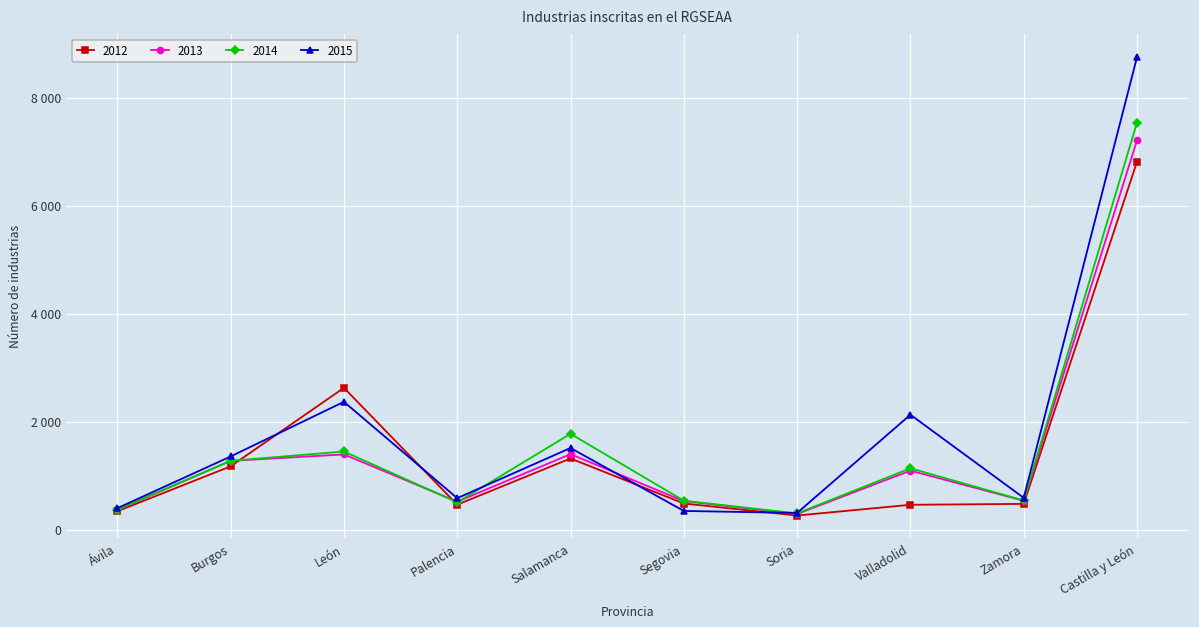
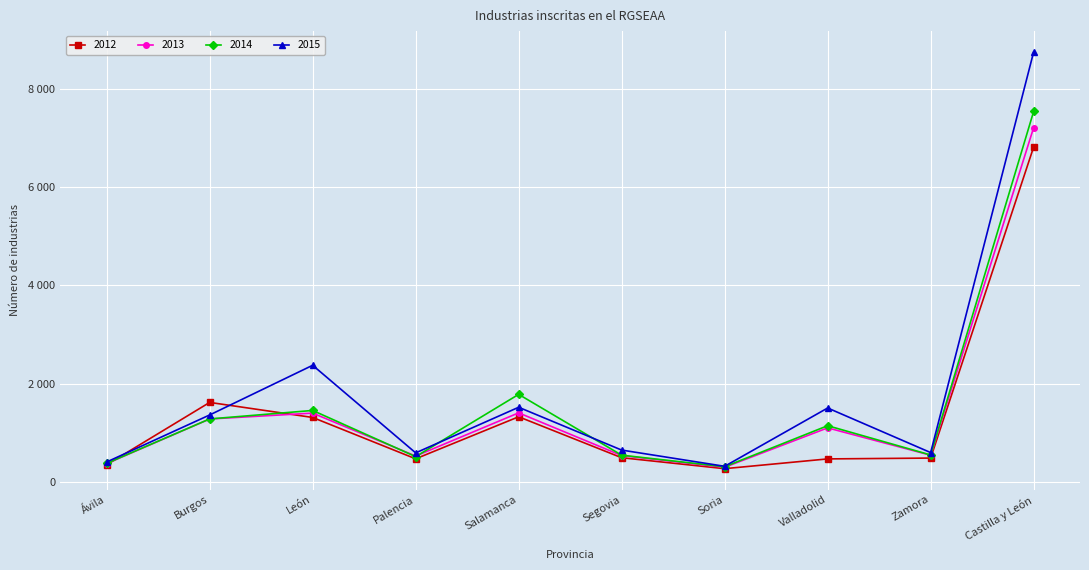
2012, Burgos: 1200 -> 1600
2012, León: 2600 -> 1300
2015, Segovia: 400 -> 600
2015, Valladolid: 2100 -> 1500
